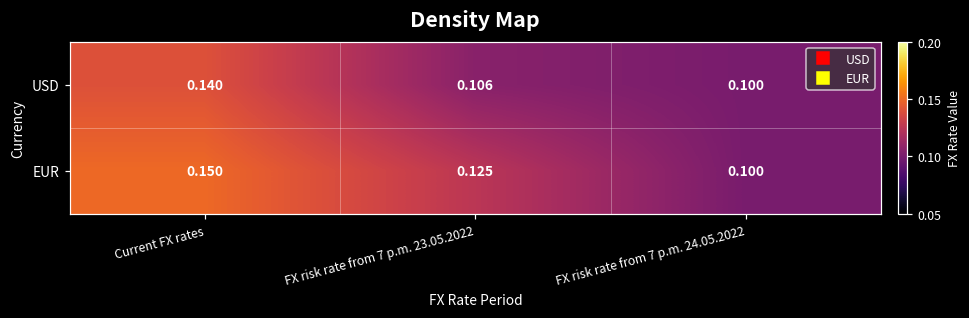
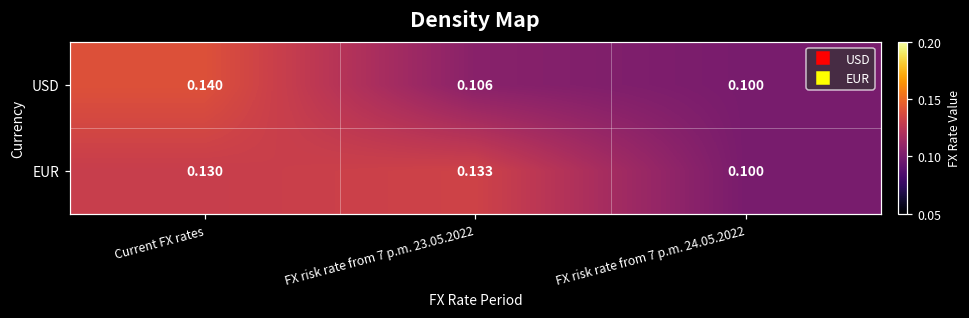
EUR, Current FX rates: 0.150 -> 0.130
EUR, FX risk rate from 7 p.m. 23.05.2022: 0.125 -> 0.133
